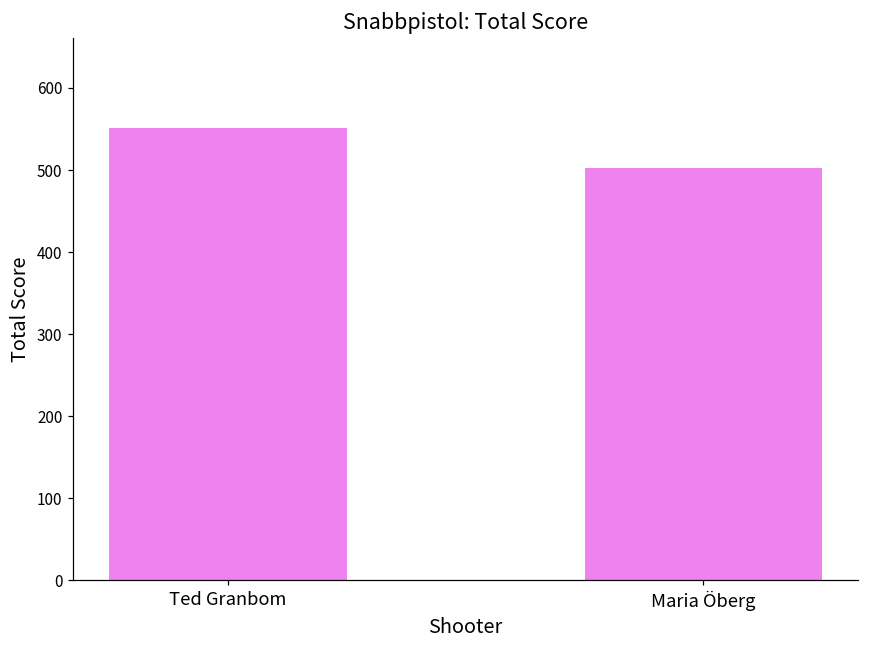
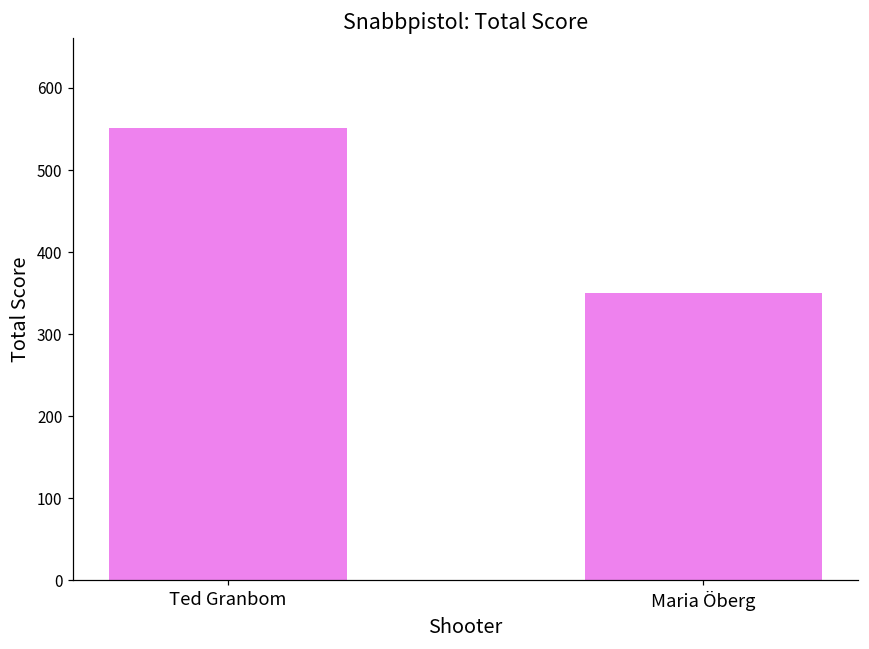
Maria Öberg: 500 -> 350
